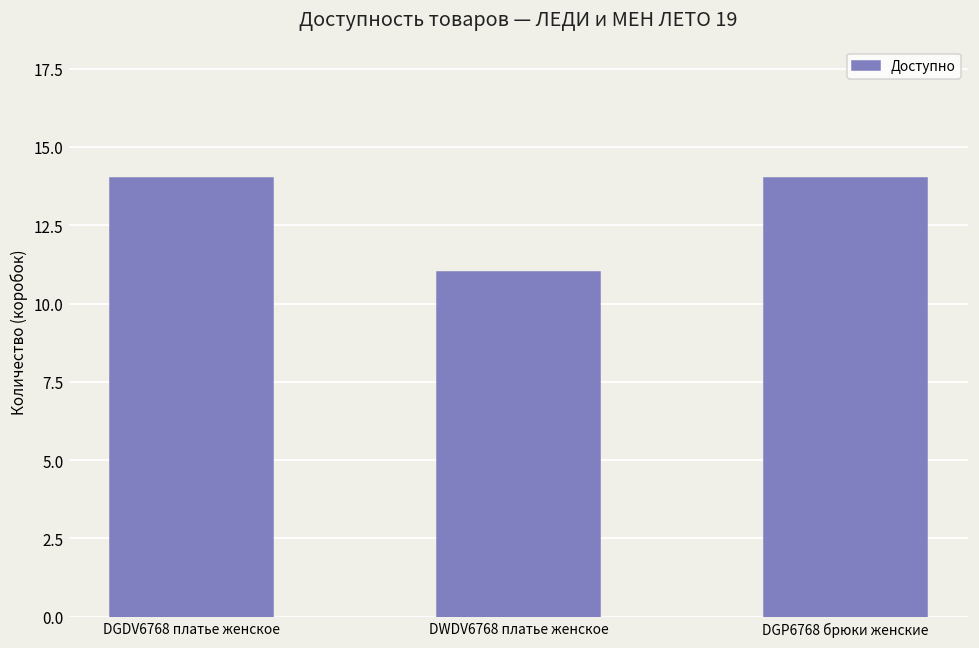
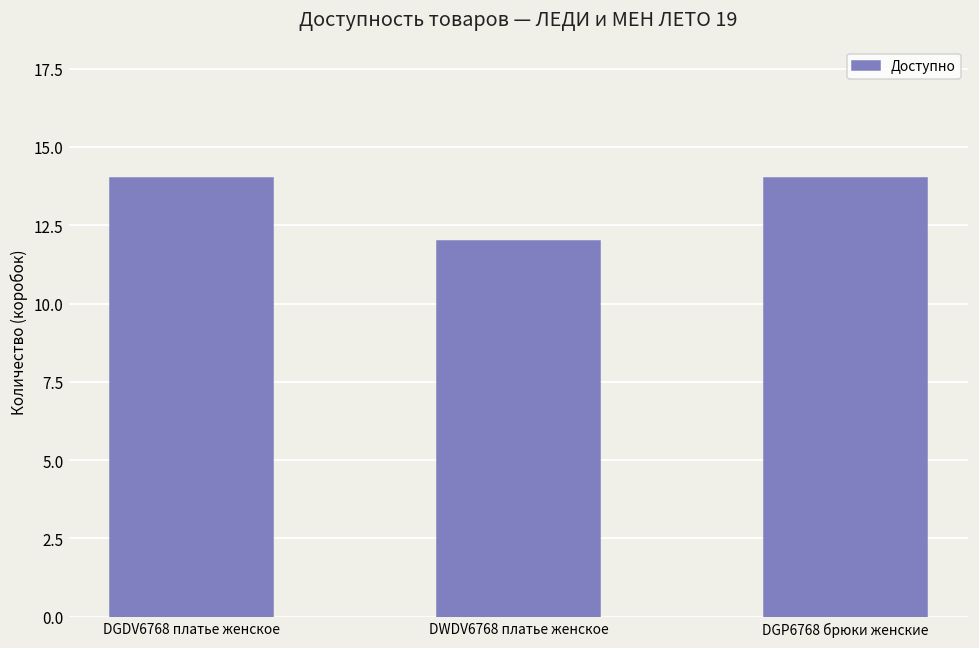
DWDV6768 платье женское: 11 -> 12
